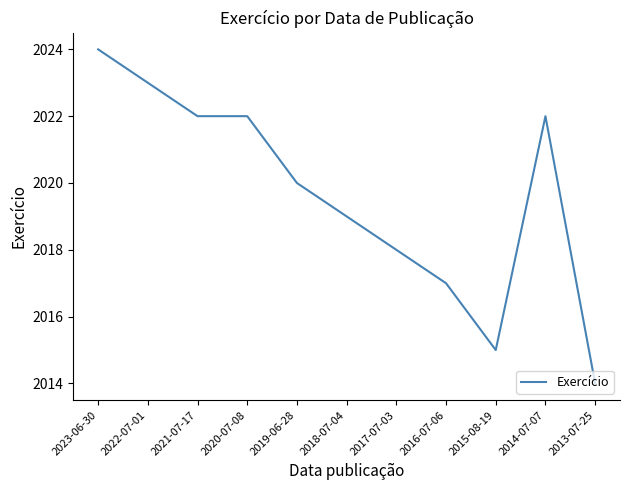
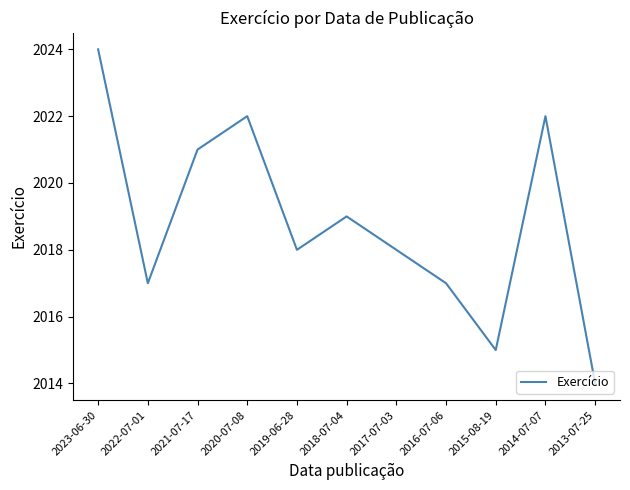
2022-07-01: 2023 -> 2017
2021-07-17: 2022 -> 2021
2019-06-28: 2020 -> 2018
